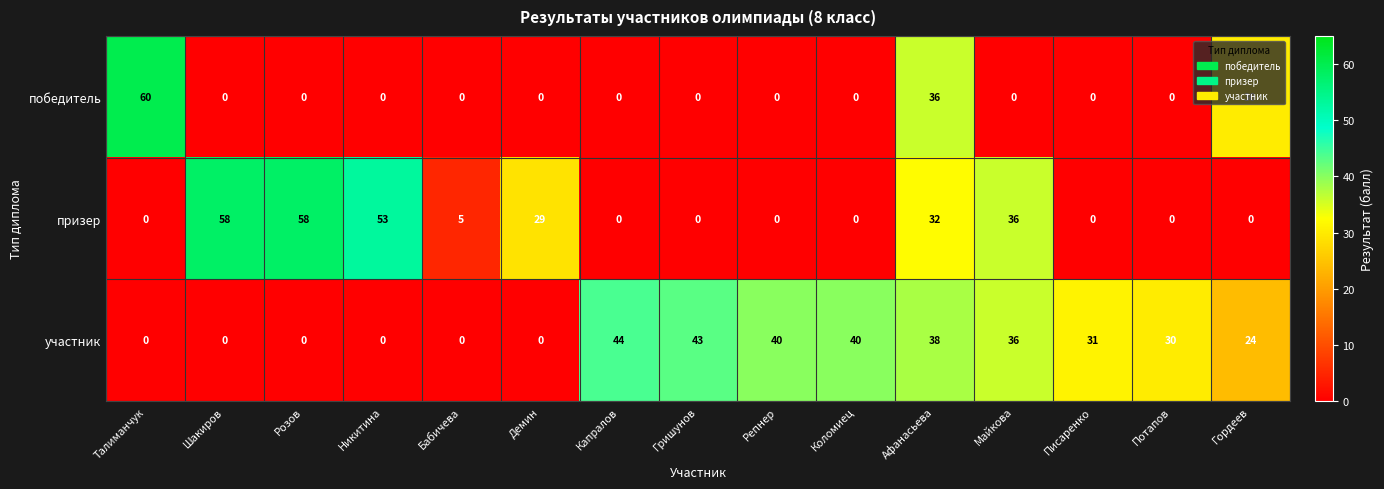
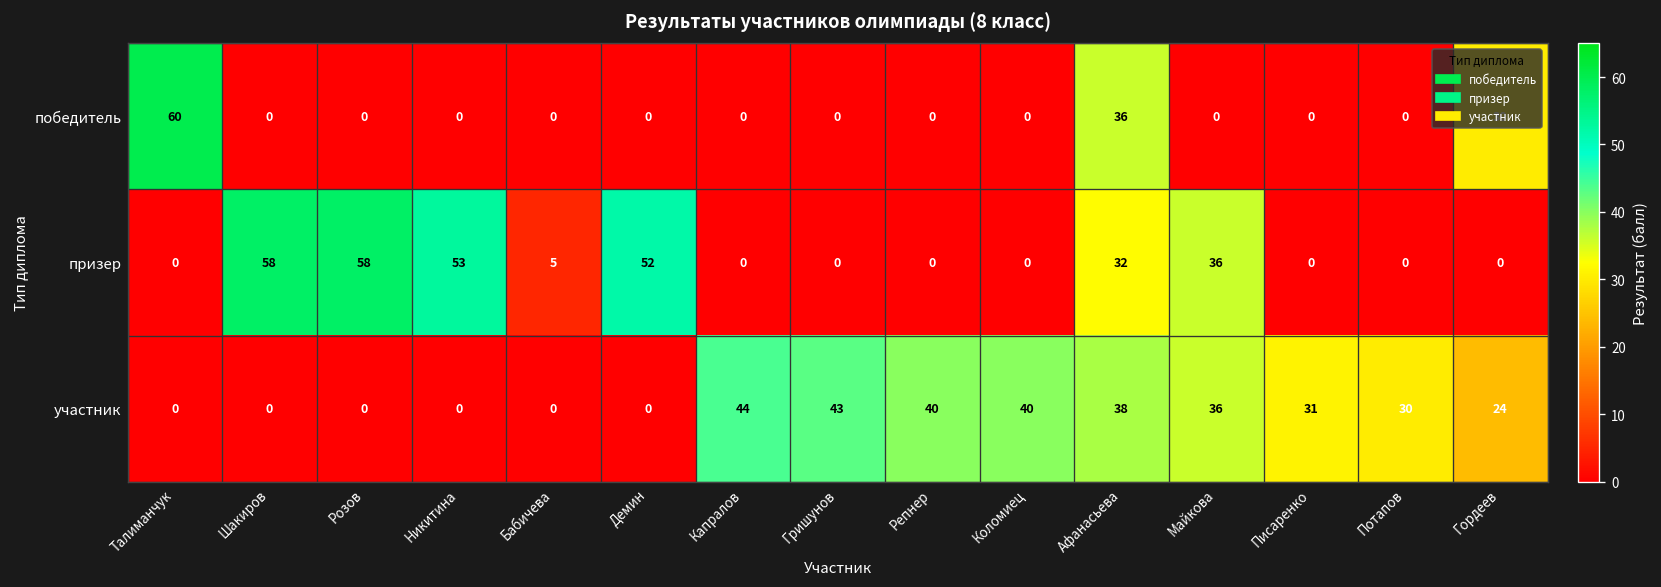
призер, Демин: 29 -> 52
